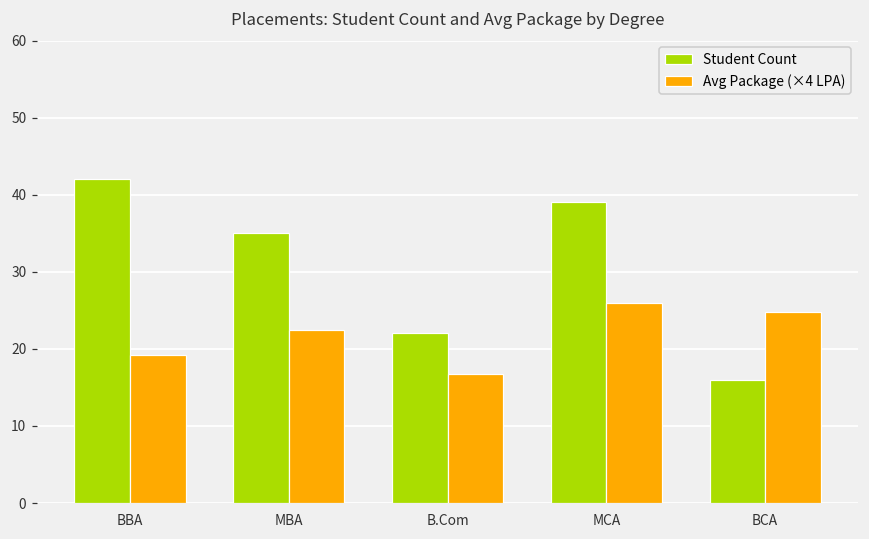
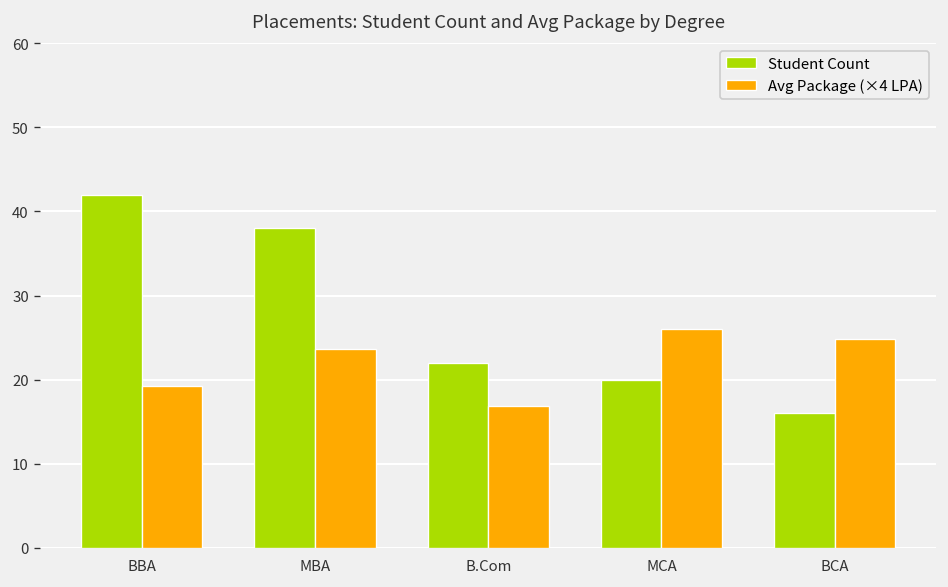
Student Count, MBA: 35 -> 38
Avg Package (×4 LPA), MBA: 22 -> 24
Student Count, MCA: 39 -> 20
